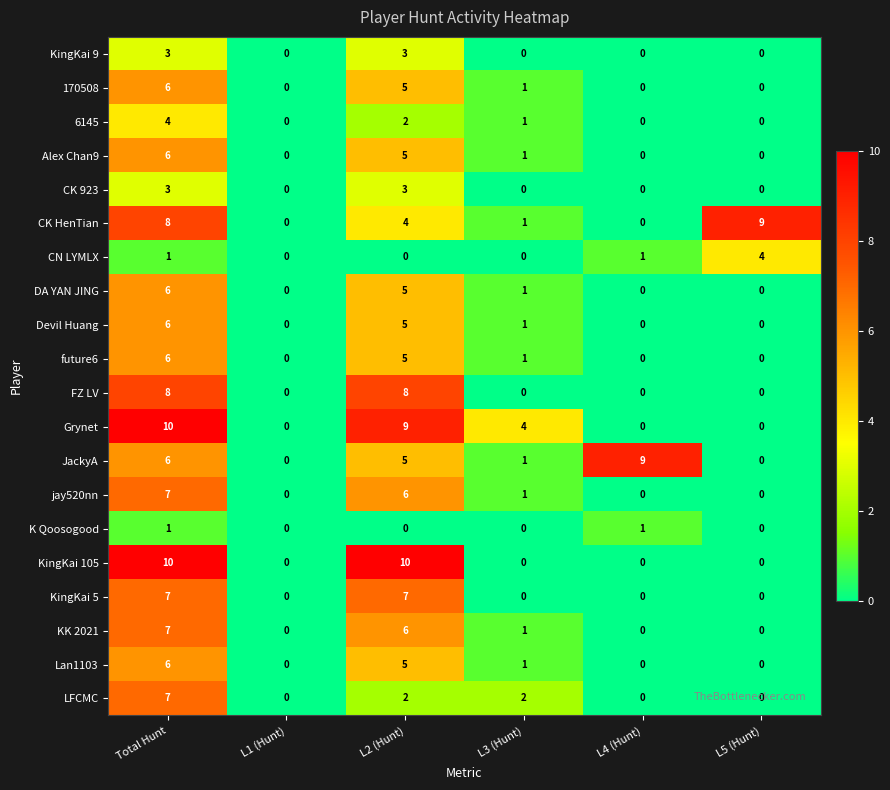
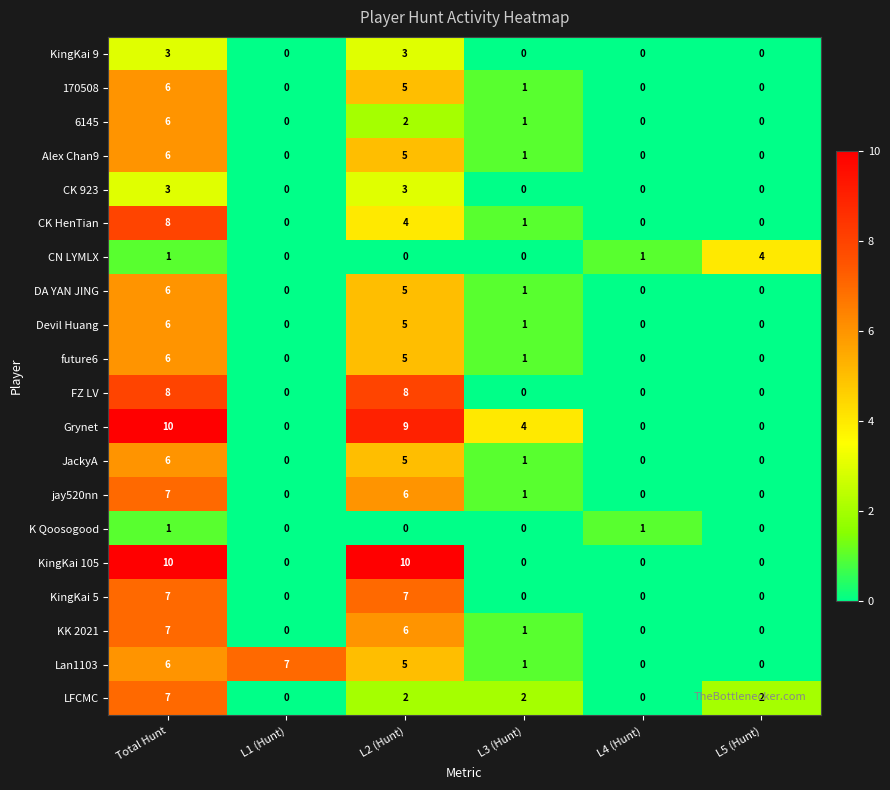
6145, Total Hunt: 4 -> 6
CK HenTian, L5 (Hunt): 9 -> 0
JackyA, L4 (Hunt): 9 -> 0
Lan1103, L1 (Hunt): 0 -> 7
LFCMC, L5 (Hunt): 0 -> 2
